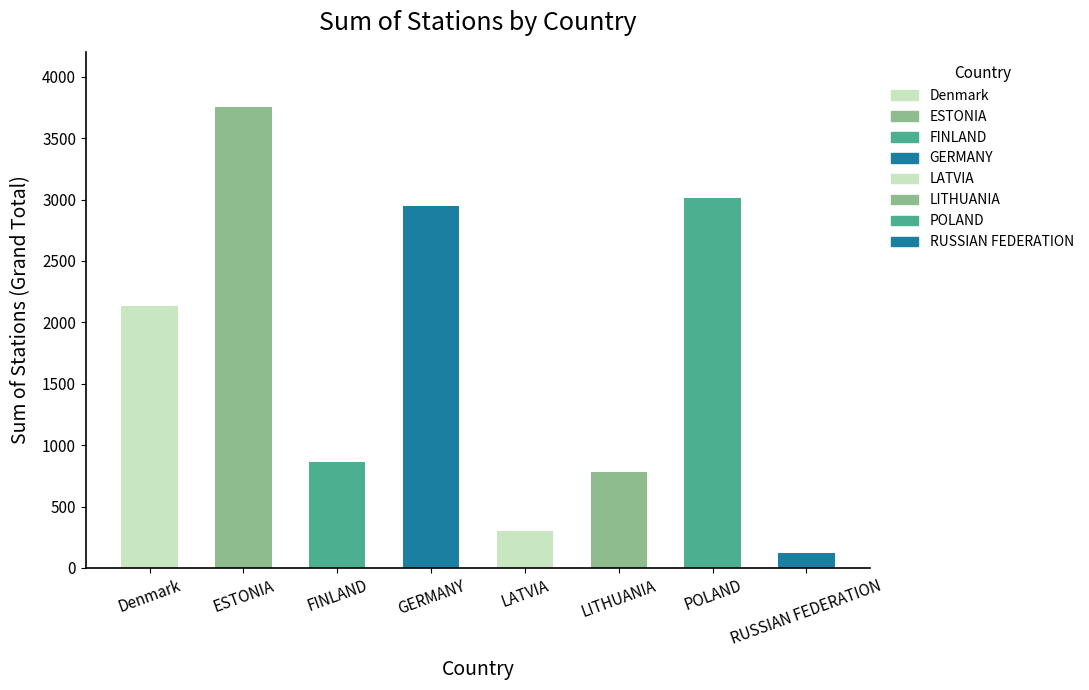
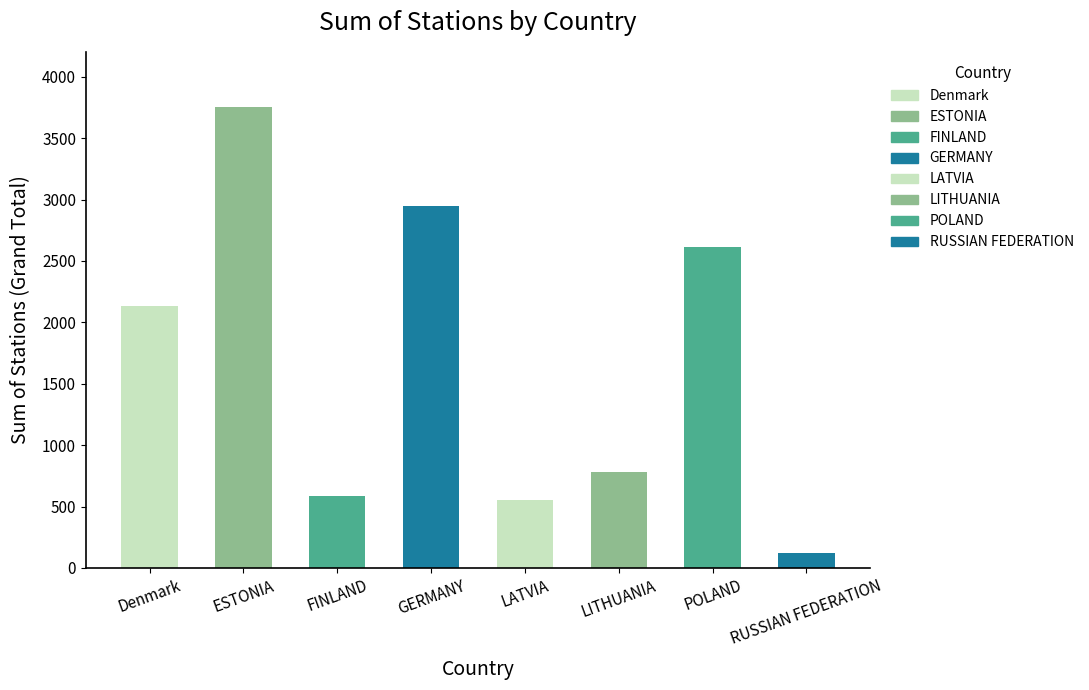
FINLAND: 860 -> 590
LATVIA: 300 -> 550
POLAND: 3020 -> 2610
